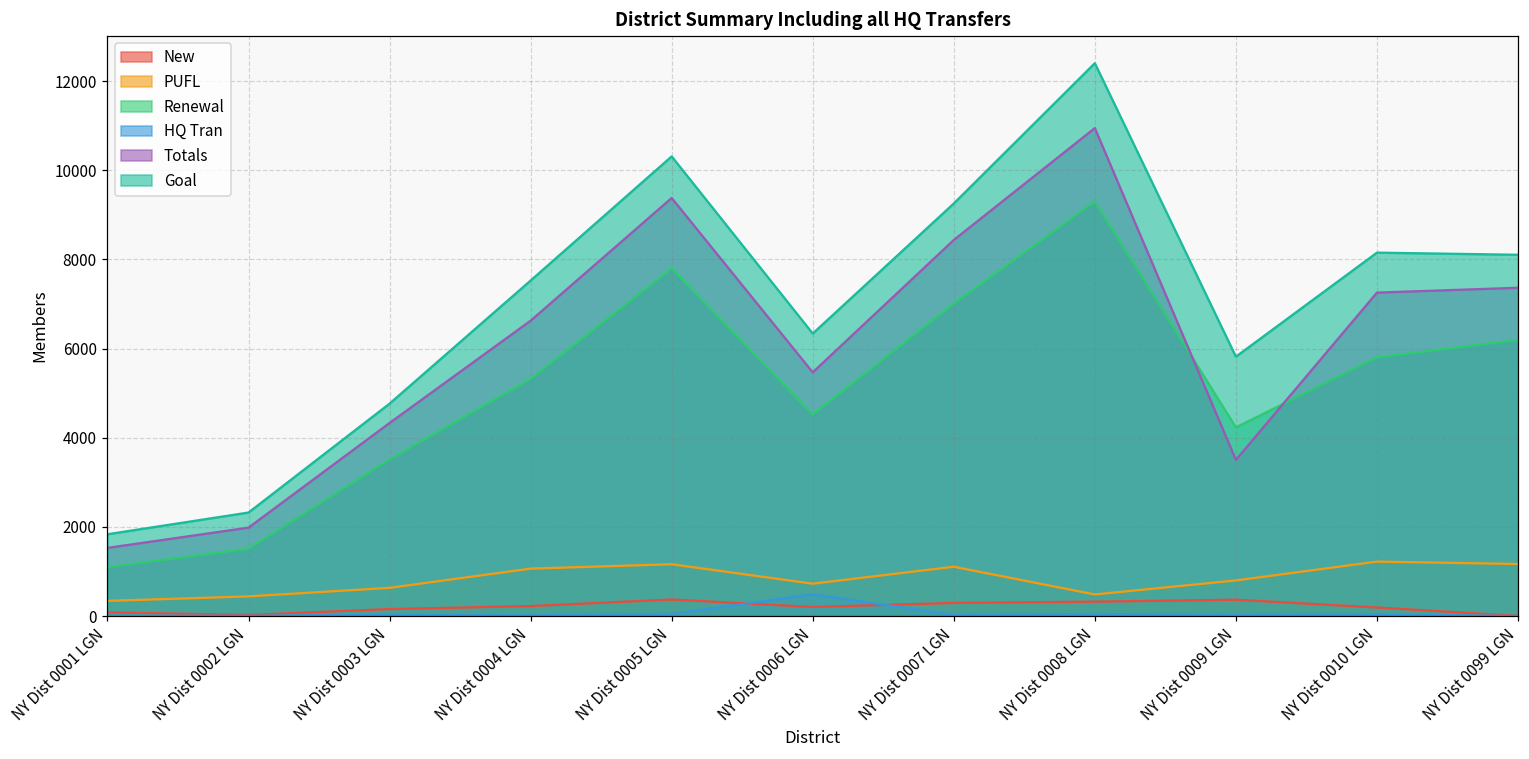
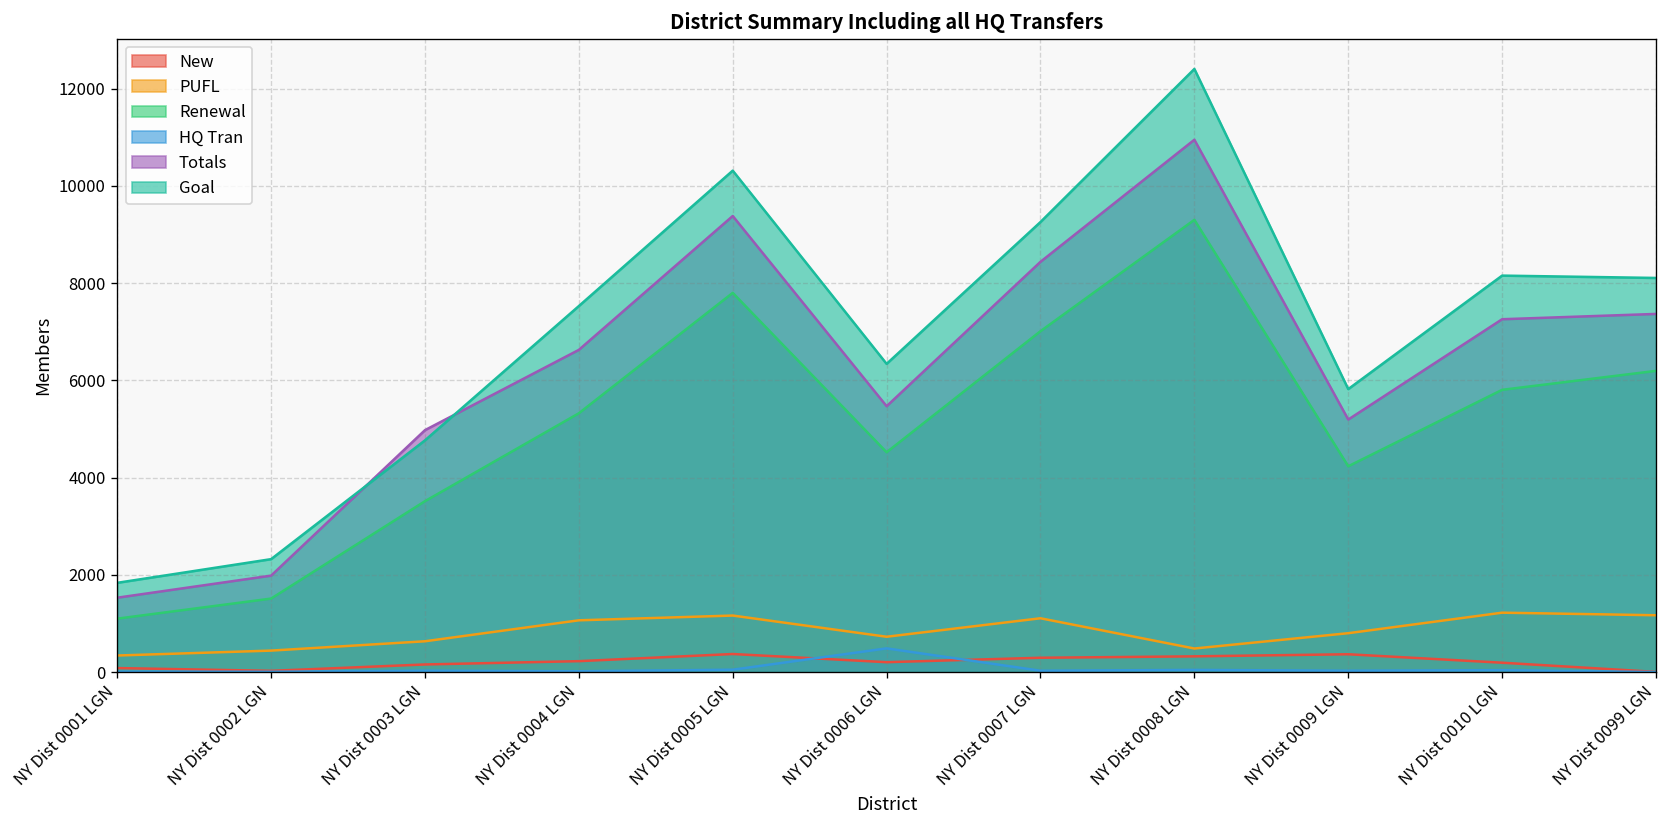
Totals, NY Dist 0003 LGN: 4300 -> 5000
Totals, NY Dist 0009 LGN: 3500 -> 5200
